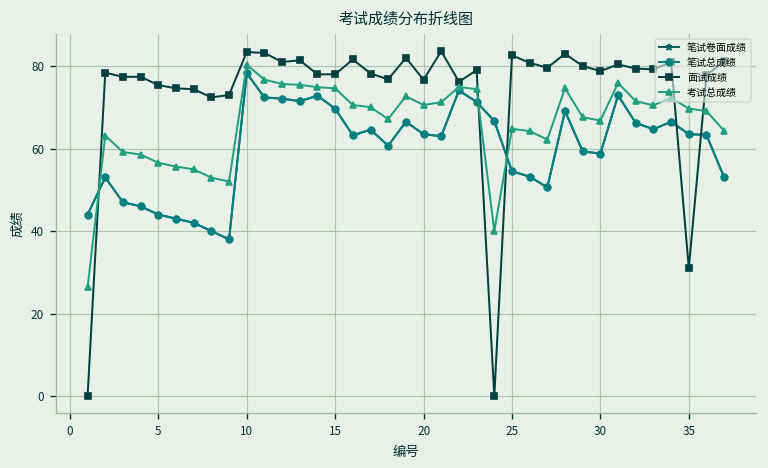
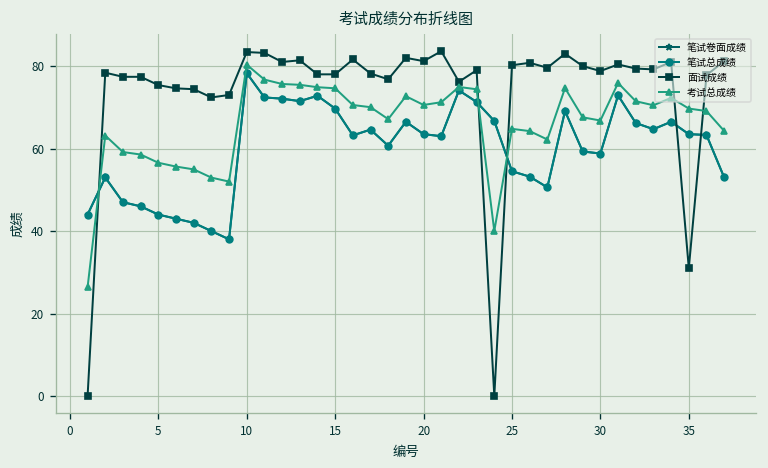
面试成绩, 20: 77 -> 81
面试成绩, 25: 83 -> 80
